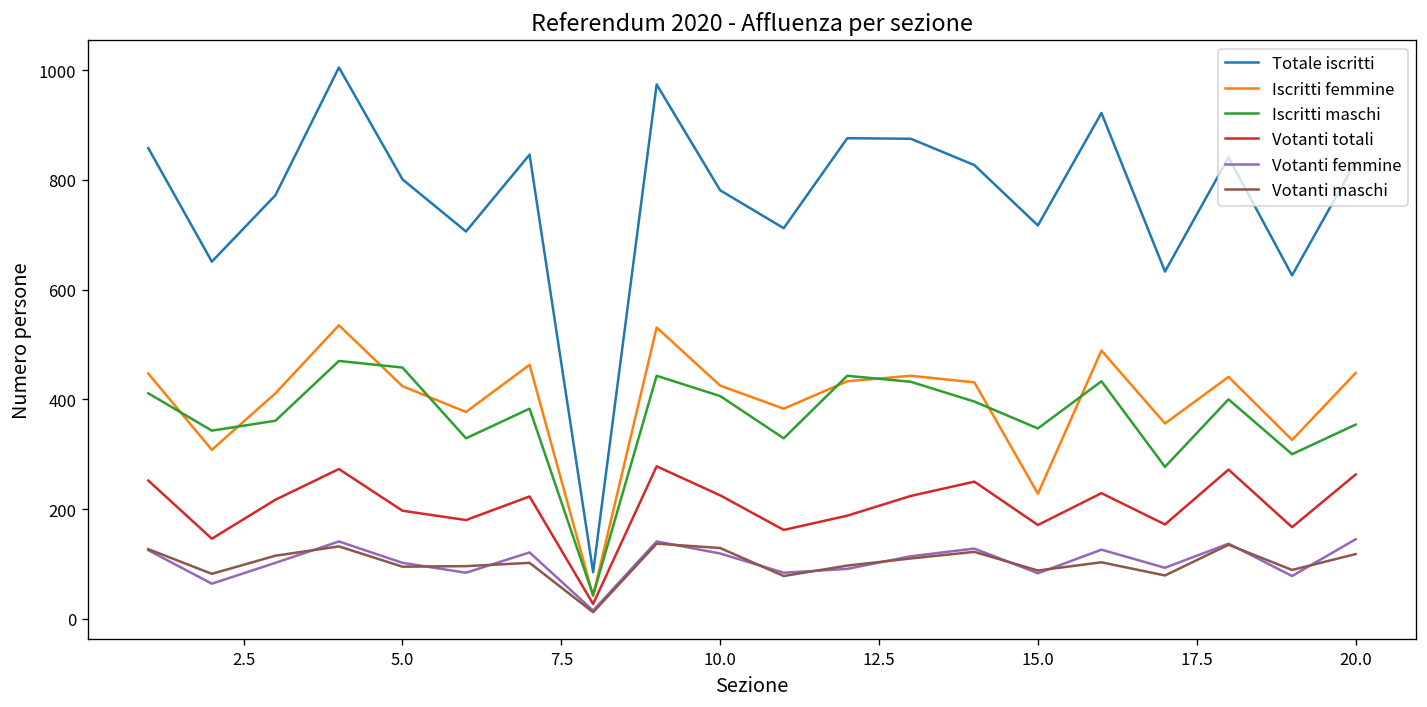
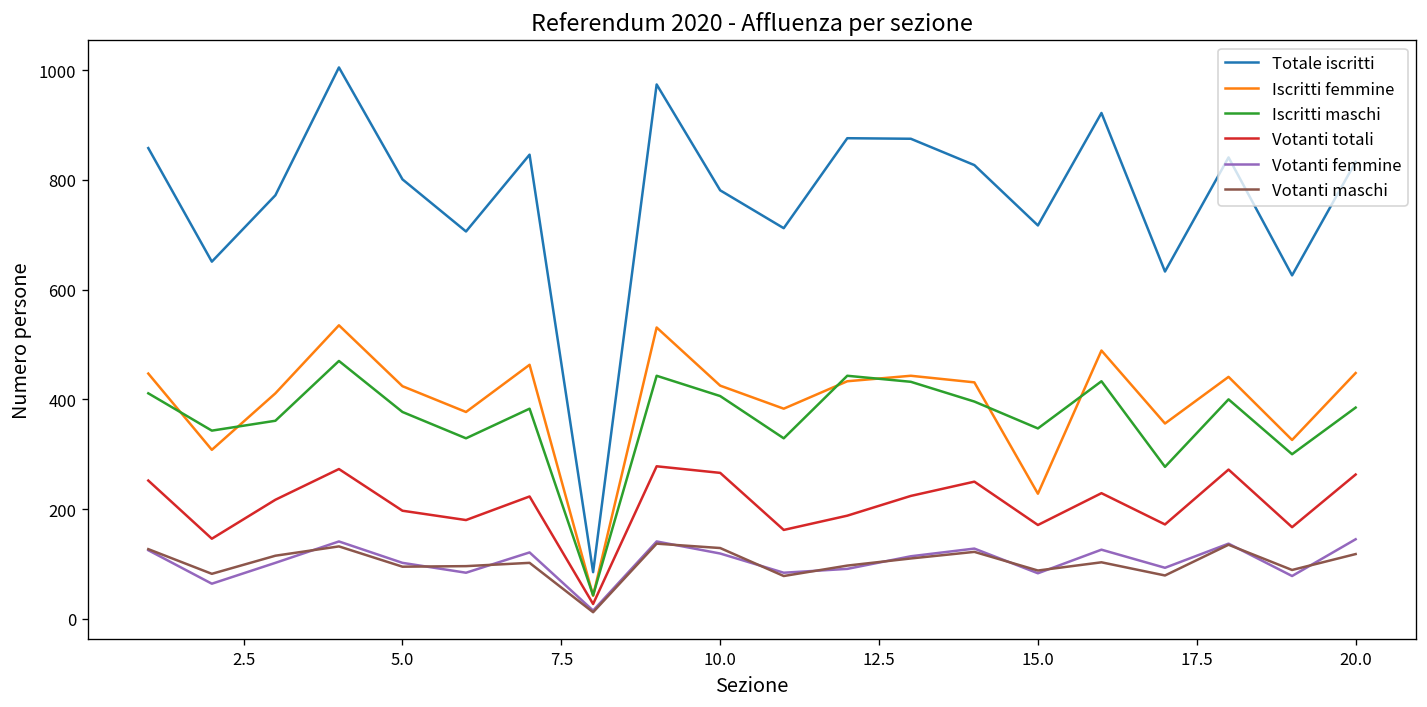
Iscritti maschi, 5.0: 460 -> 380
Votanti totali, 10.0: 230 -> 270
Iscritti maschi, 20.0: 350 -> 390
